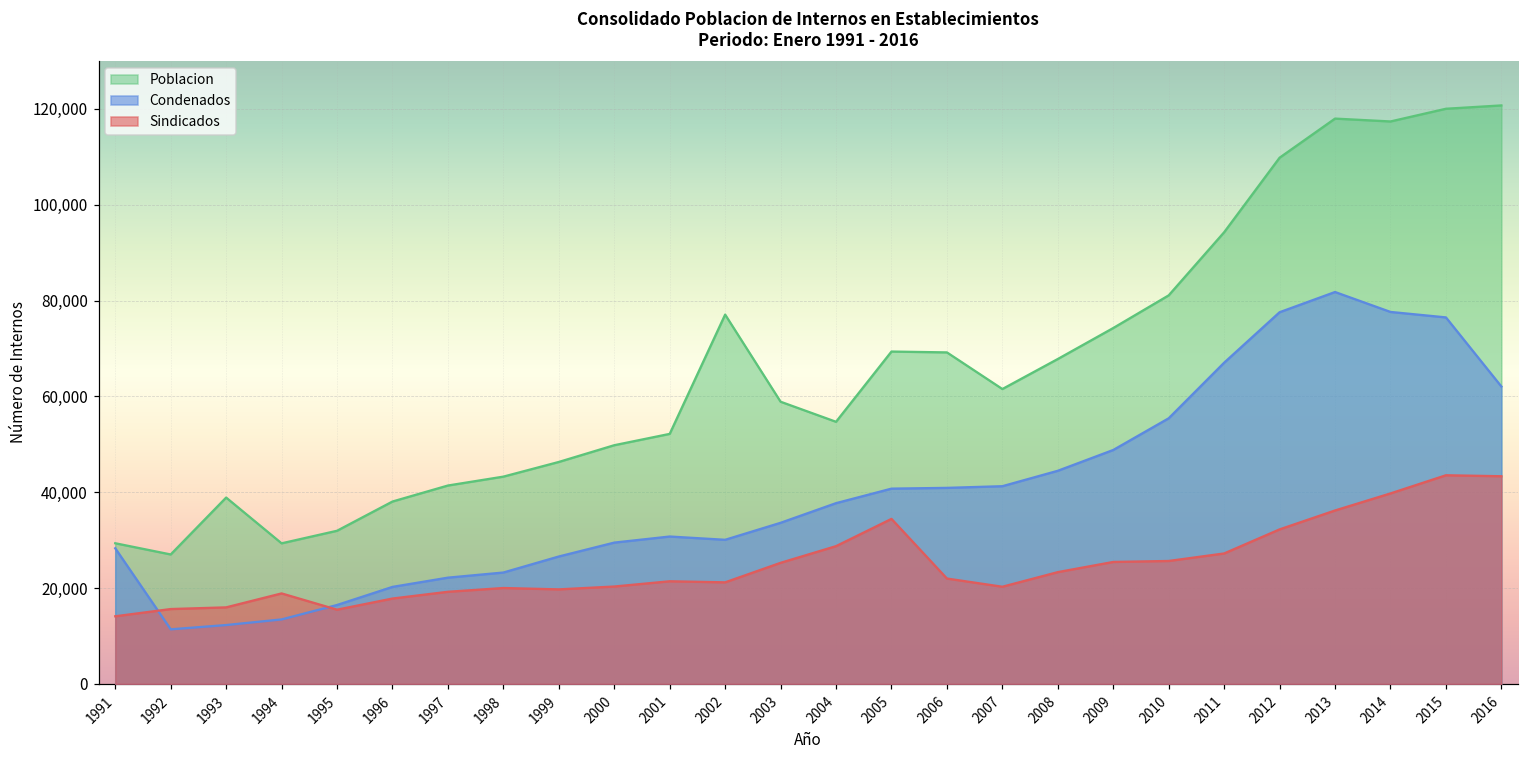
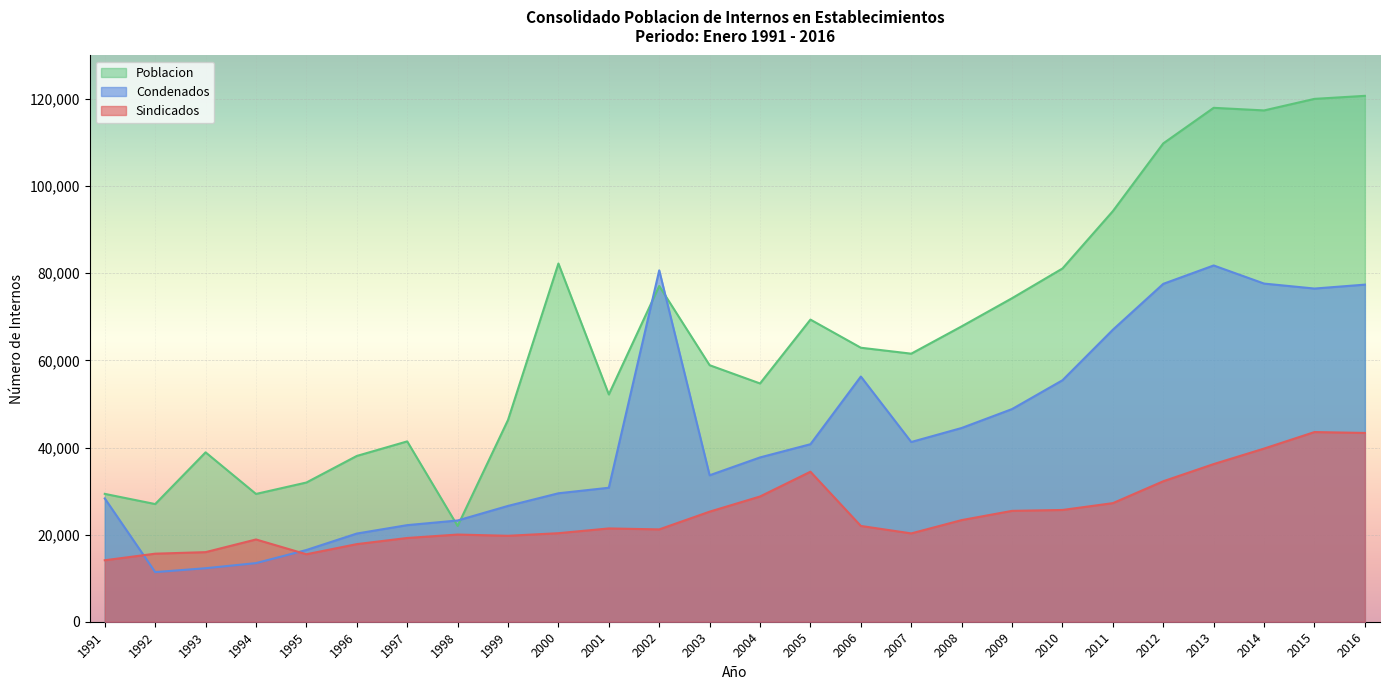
Poblacion, 1998: 43,000 -> 22,000
Poblacion, 2000: 50,000 -> 82,000
Condenados, 2002: 30,000 -> 81,000
Poblacion, 2006: 69,000 -> 63,000
Condenados, 2006: 41,000 -> 56,000
Condenados, 2016: 62,000 -> 77,000
